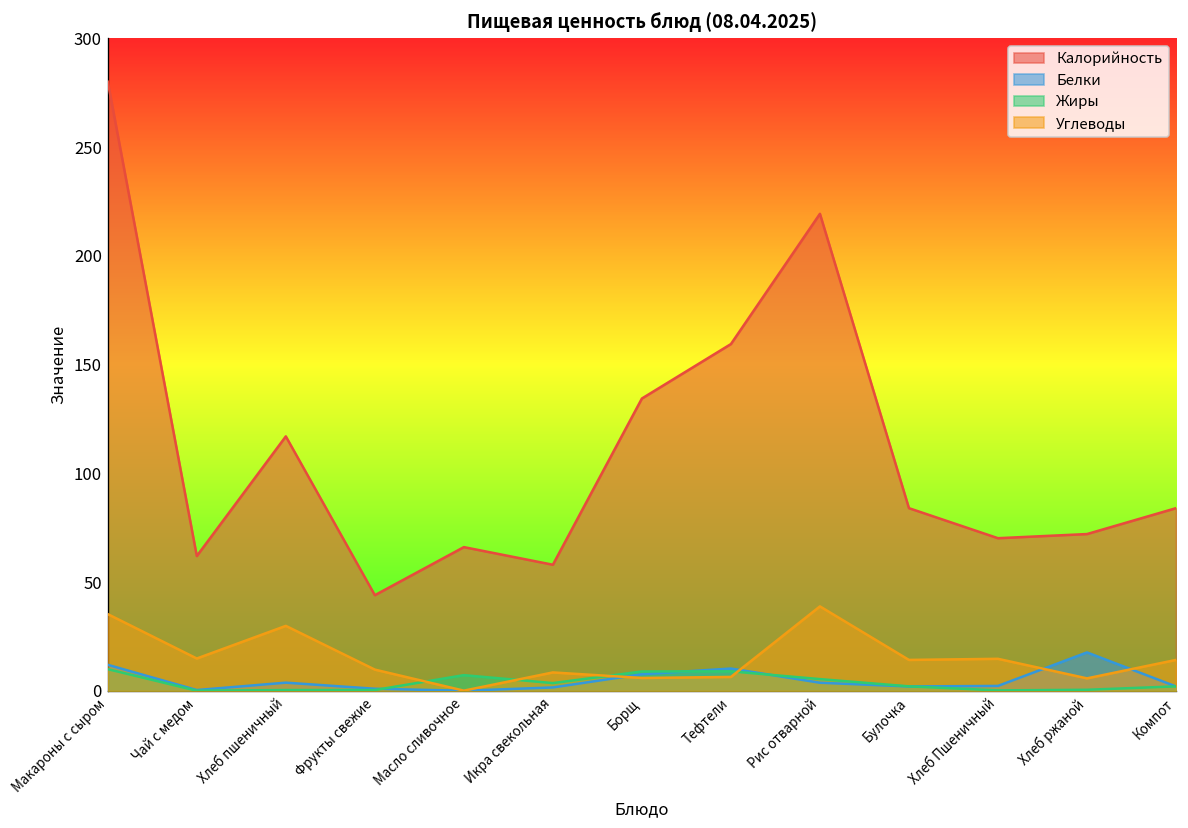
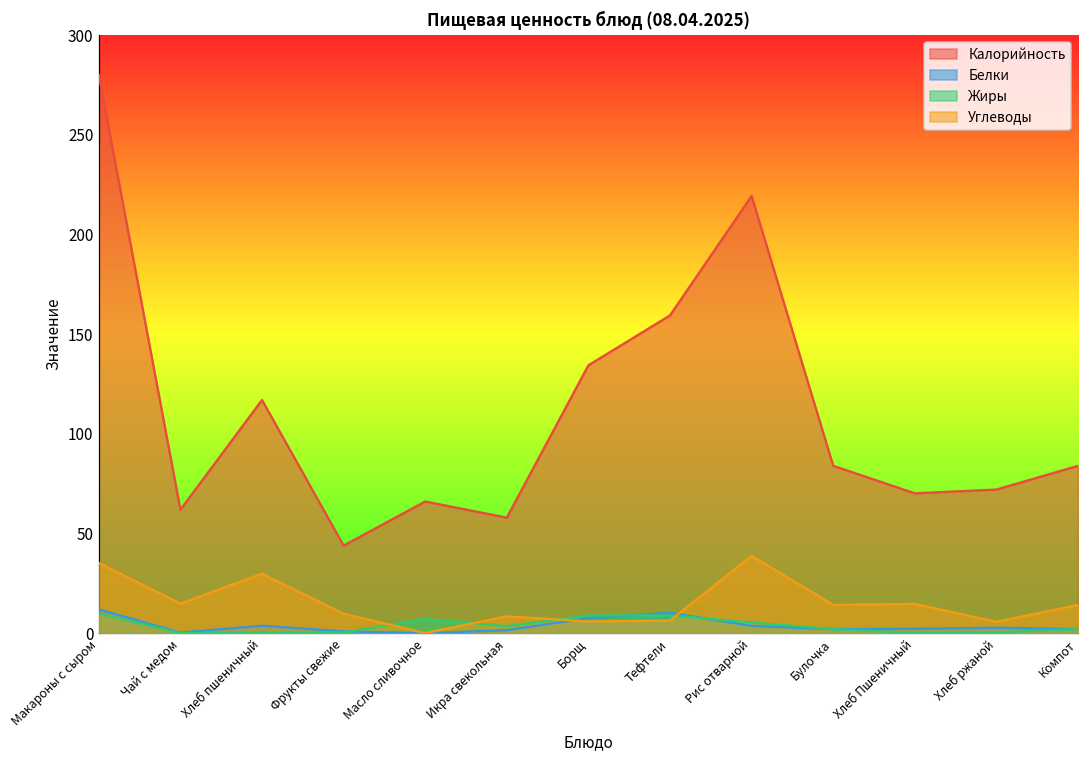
Белки, Хлеб ржаной: 18 -> 3
